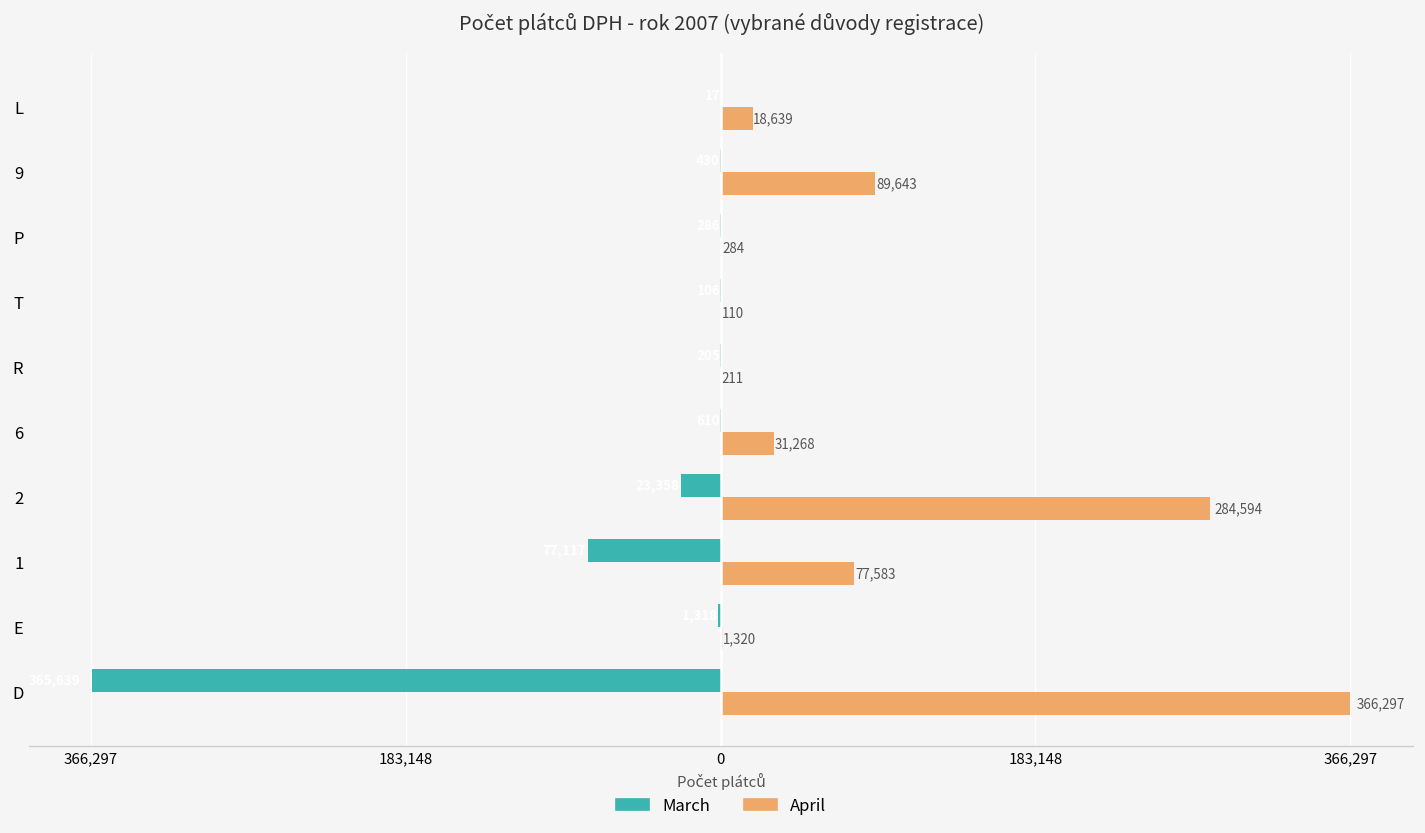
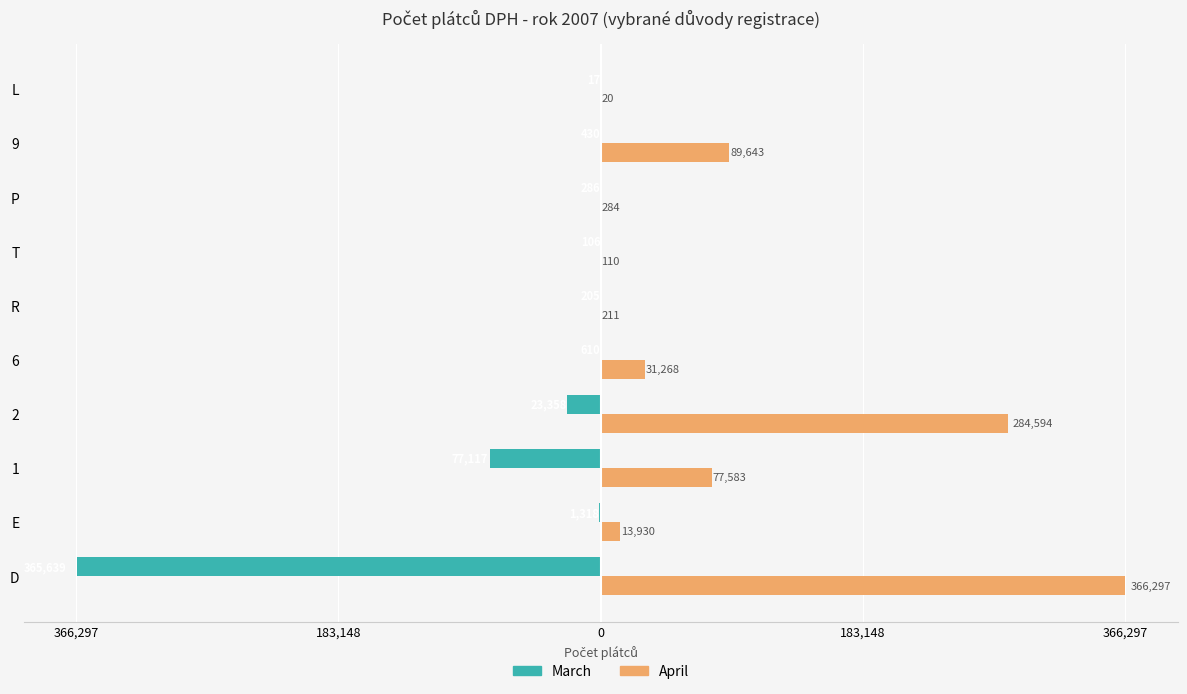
April, L: 18,639 -> 20
April, E: 1,320 -> 13,930
